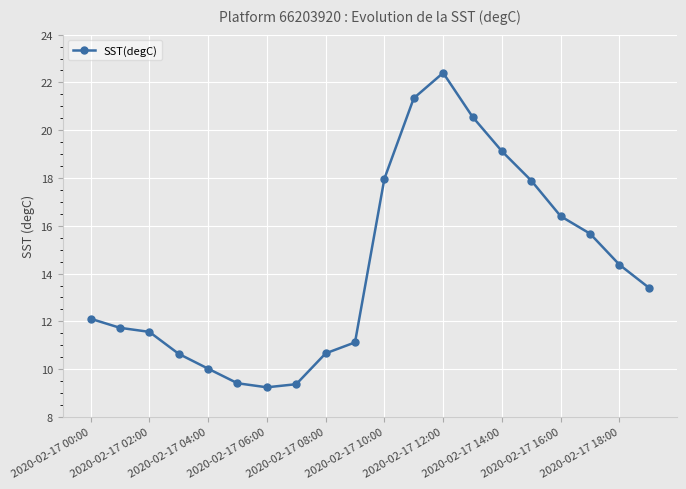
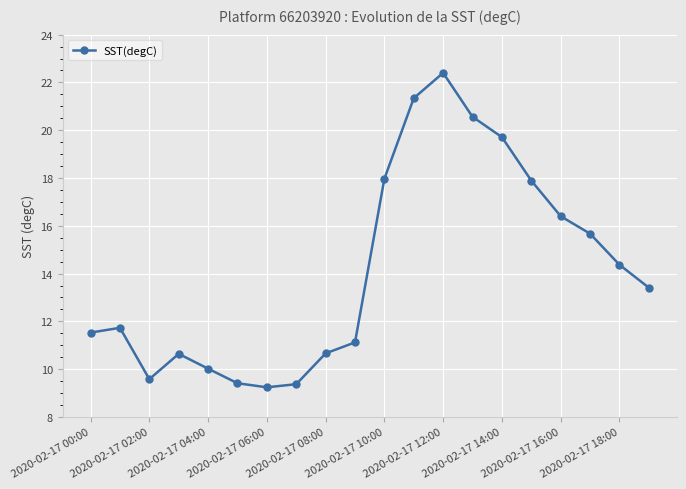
2020-02-17 00:00: 12.1 -> 11.5
2020-02-17 02:00: 11.6 -> 9.6
2020-02-17 14:00: 19.1 -> 19.7
